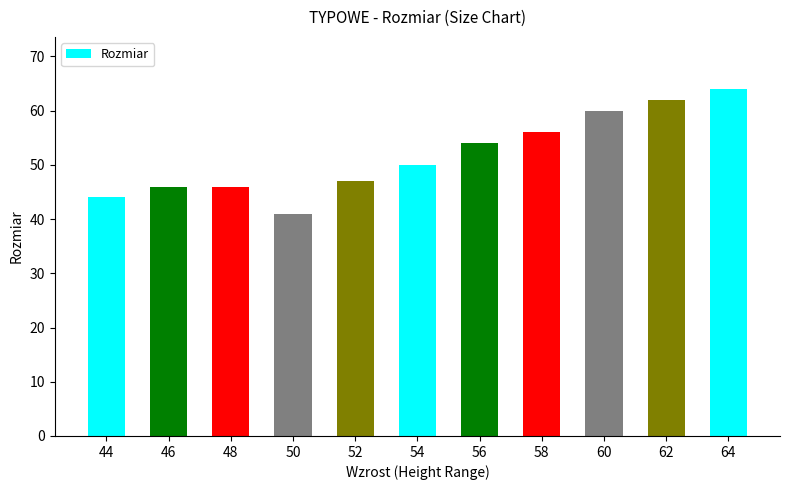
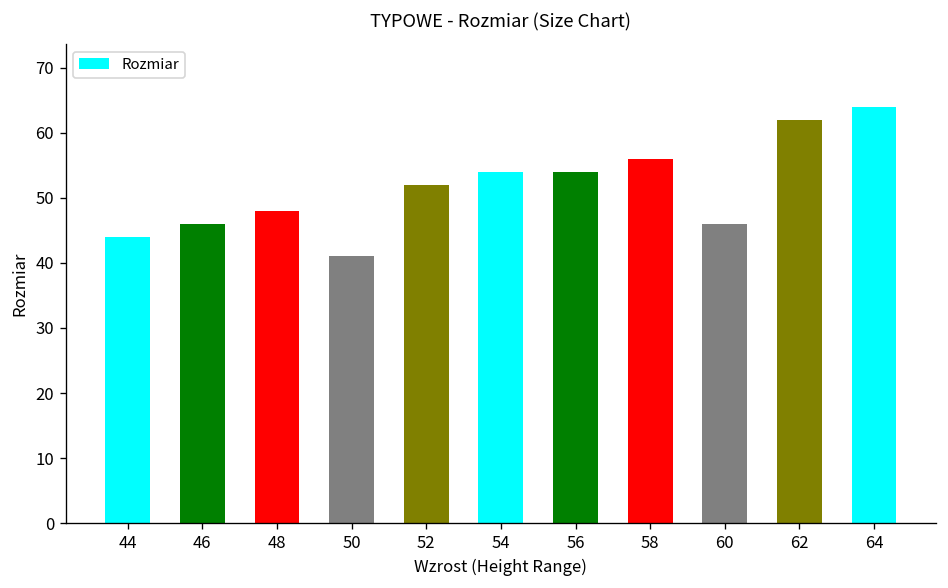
48: 46 -> 48
52: 47 -> 52
54: 50 -> 54
60: 60 -> 46
